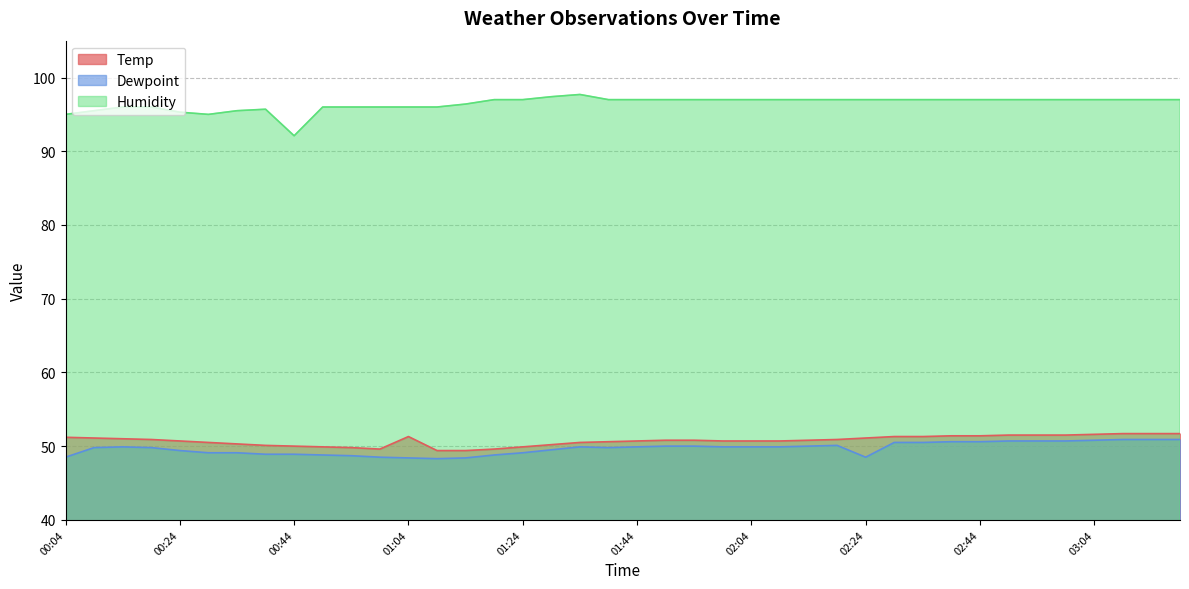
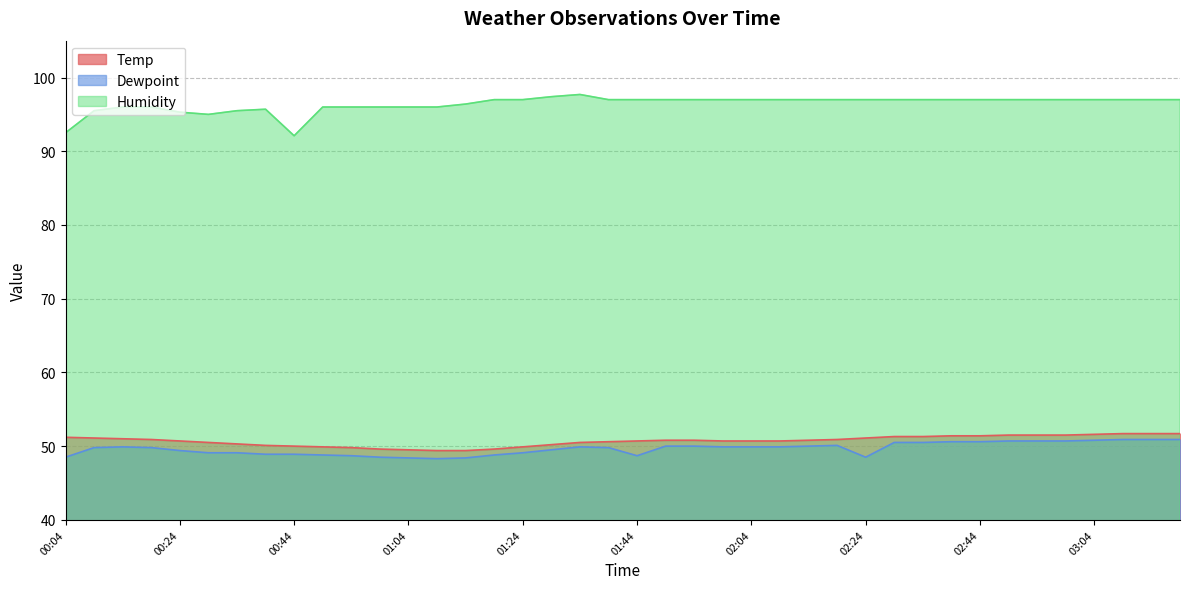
Humidity, 00:04: 95 -> 93
Temp, 01:04: 51 -> 50
Dewpoint, 01:44: 50 -> 49
